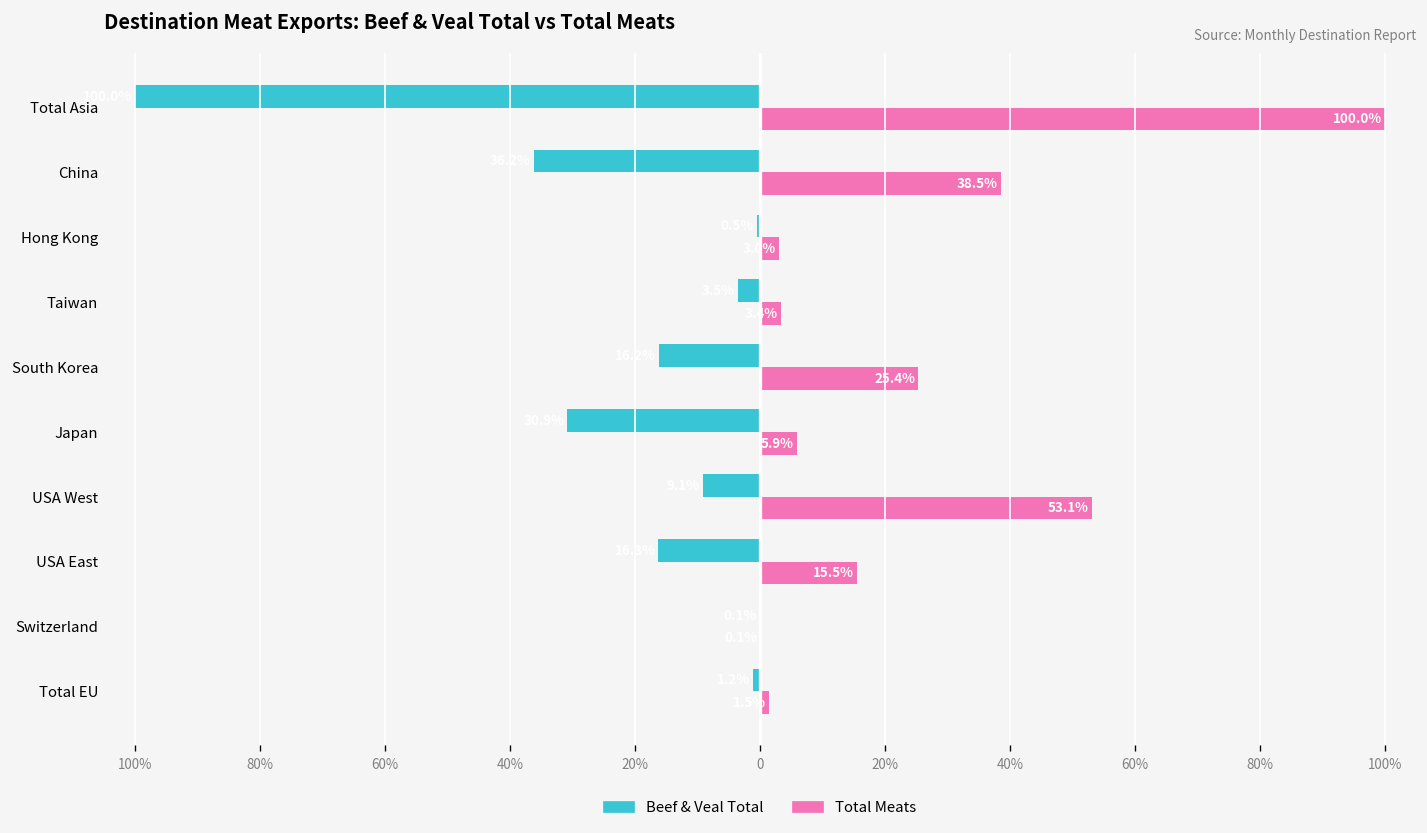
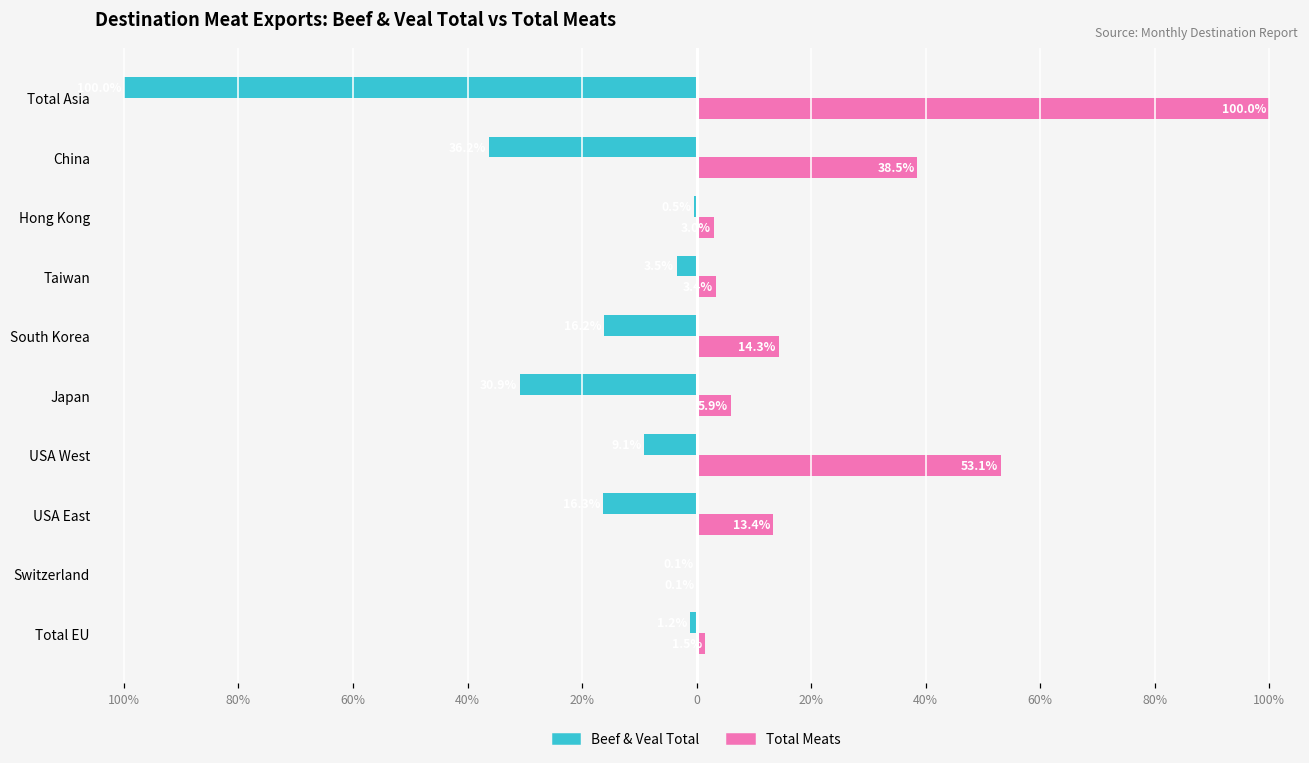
Total Meats, South Korea: 25.4% -> 14.3%
Total Meats, USA East: 15.5% -> 13.4%
